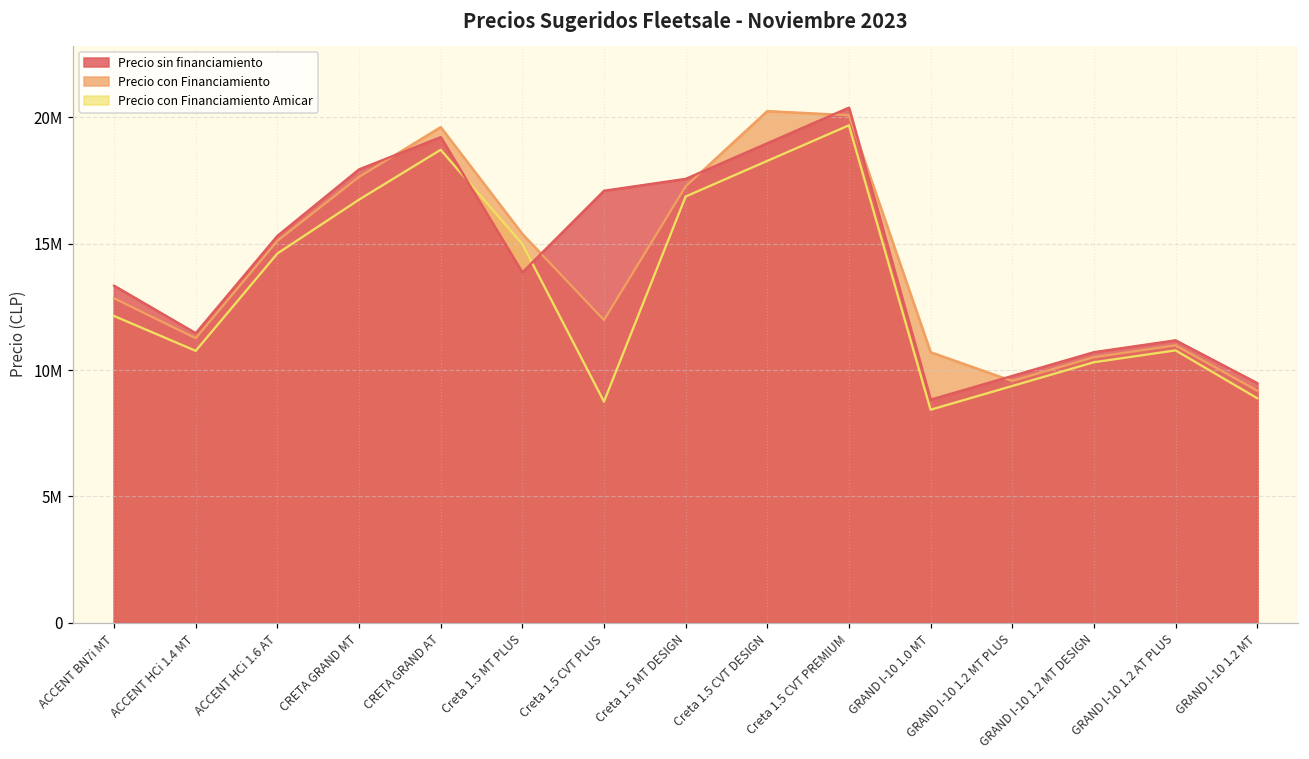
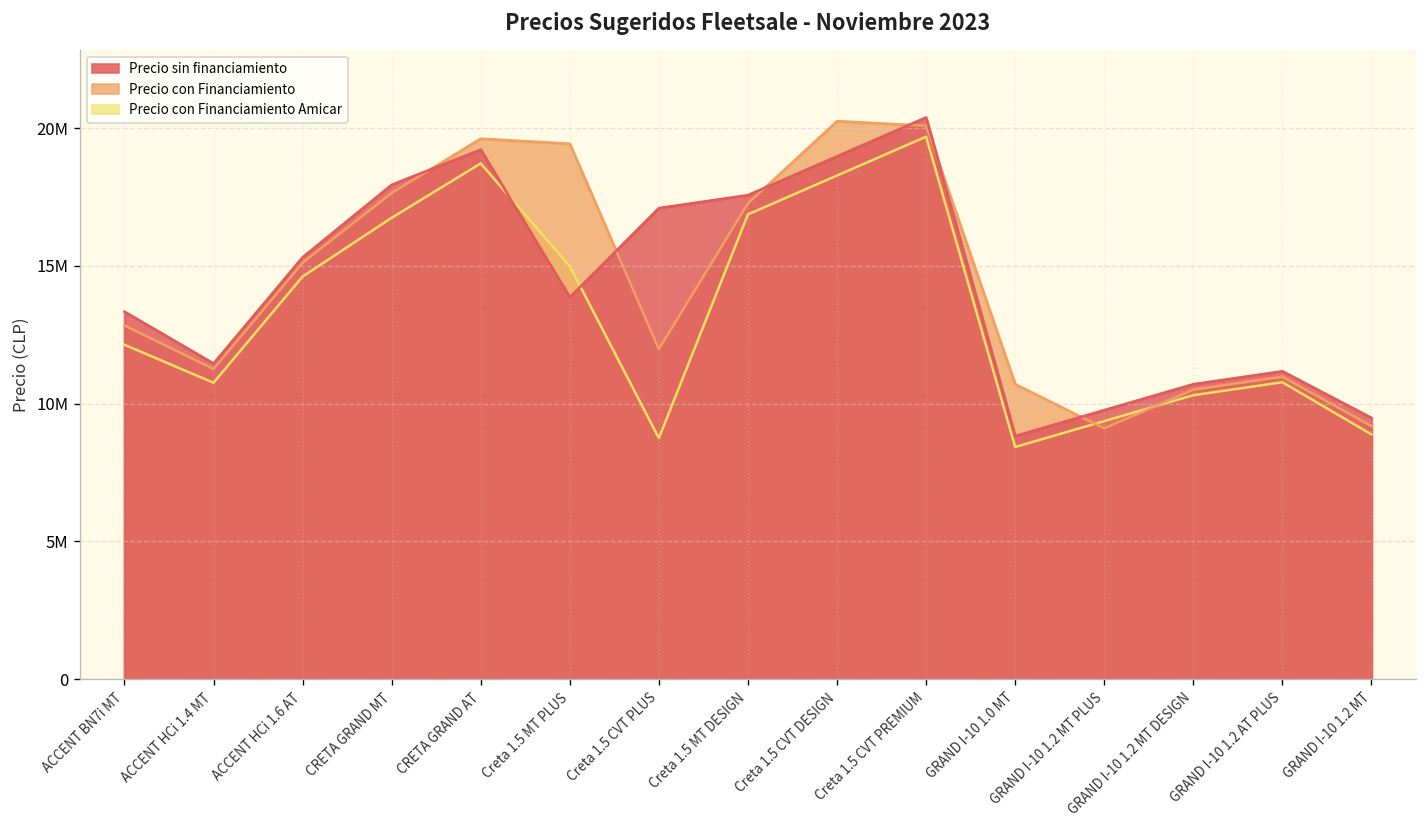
Precio con Financiamiento, Creta 1.5 MT PLUS: 15400000 -> 19400000
Precio con Financiamiento, GRAND I-10 1.2 MT PLUS: 9600000 -> 9100000
